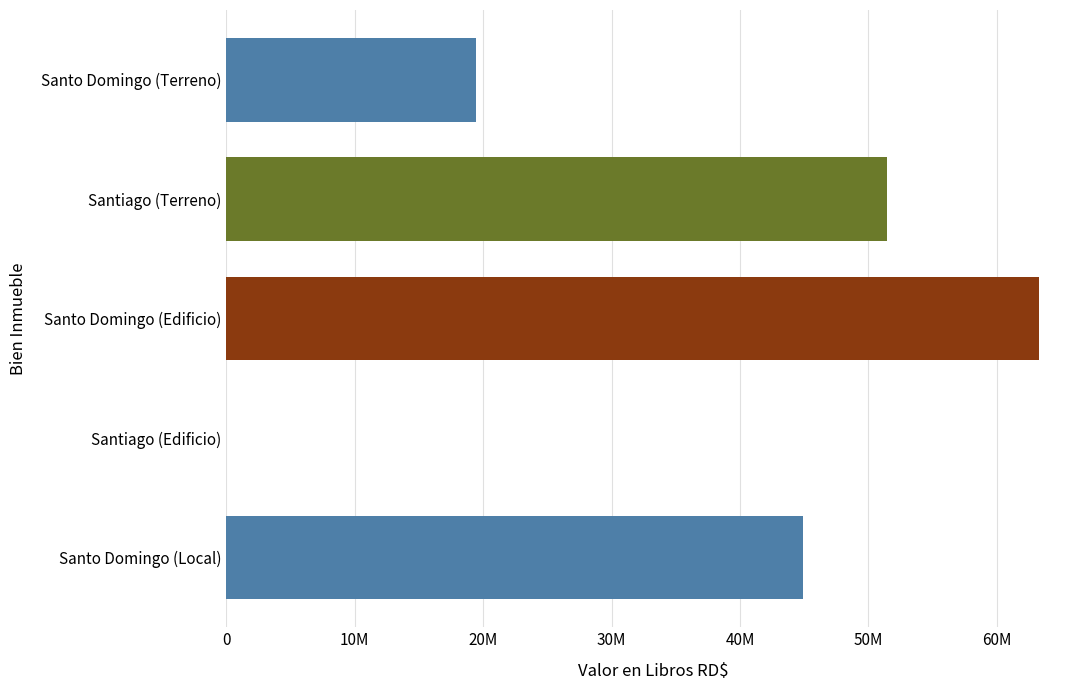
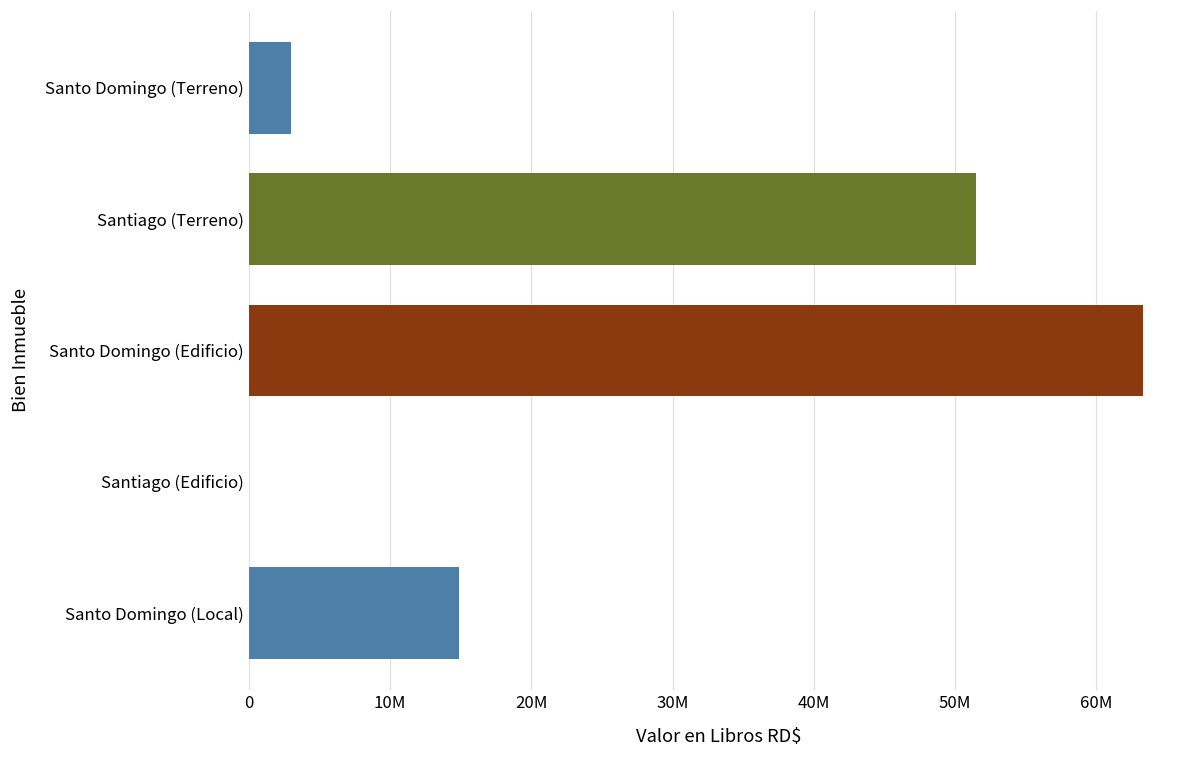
Santo Domingo (Terreno): 19400000 -> 3000000
Santo Domingo (Local): 44900000 -> 14900000
